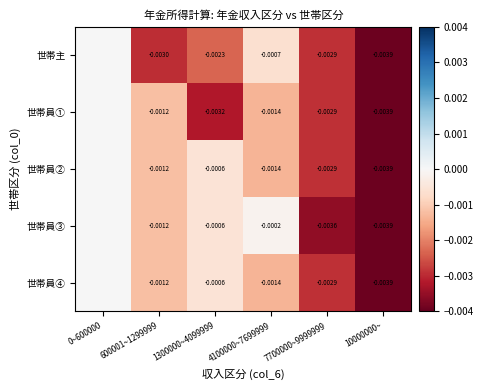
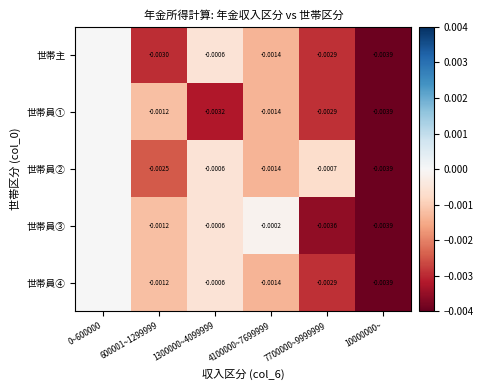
世帯主, 1300000~4099999: -0.0023 -> -0.0006
世帯主, 4100000~7699999: -0.0007 -> -0.0014
世帯員②, 600001~1299999: -0.0012 -> -0.0025
世帯員②, 7700000~9999999: -0.0029 -> -0.0007
